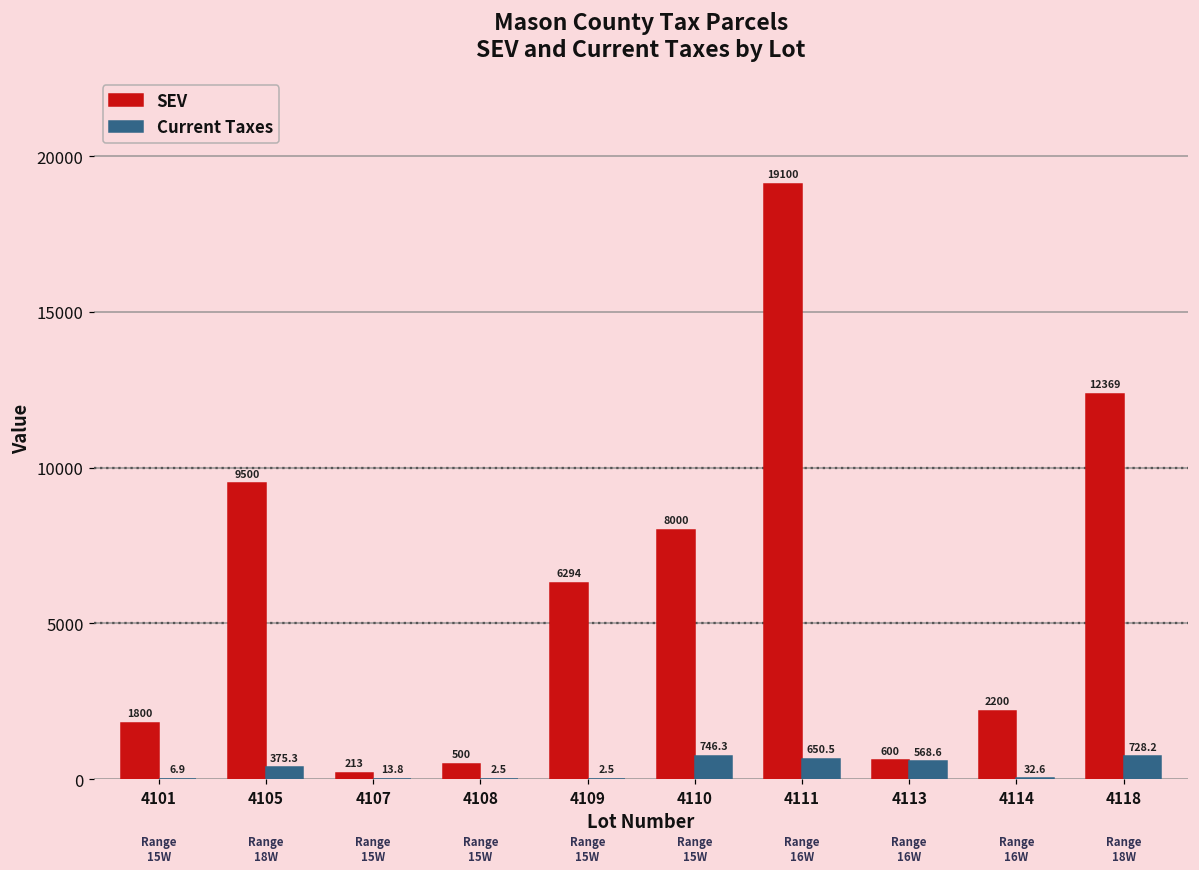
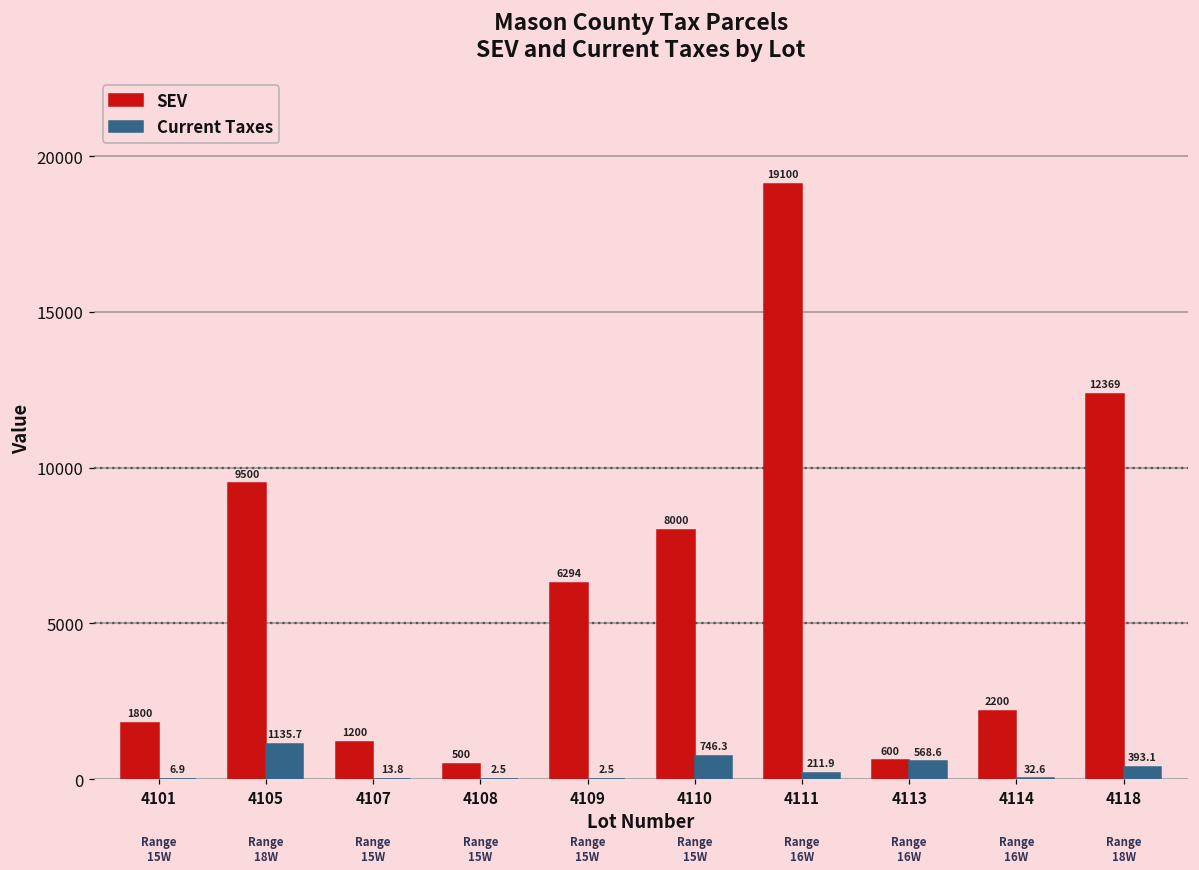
Current Taxes, 4105: 375.3 -> 1135.7
SEV, 4107: 213 -> 1200
Current Taxes, 4111: 650.5 -> 211.9
Current Taxes, 4118: 728.2 -> 393.1
